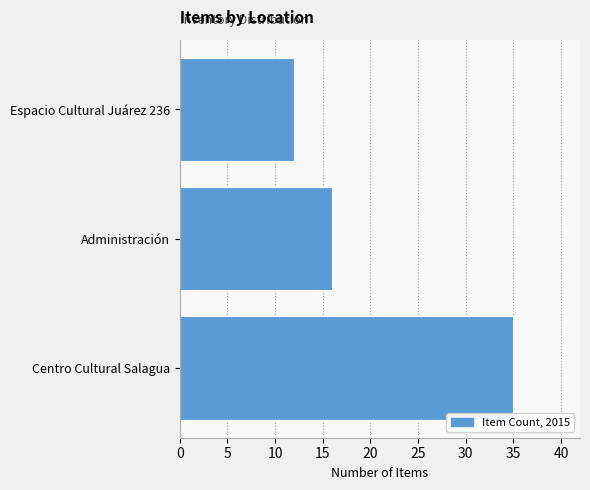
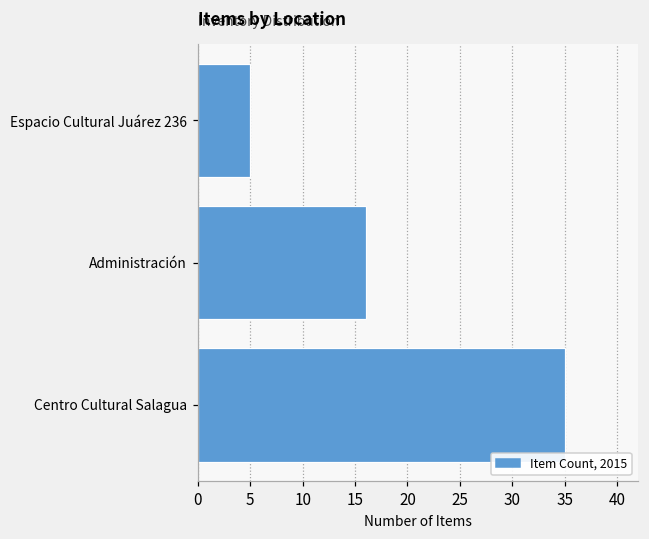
Espacio Cultural Juárez 236: 12 -> 5
